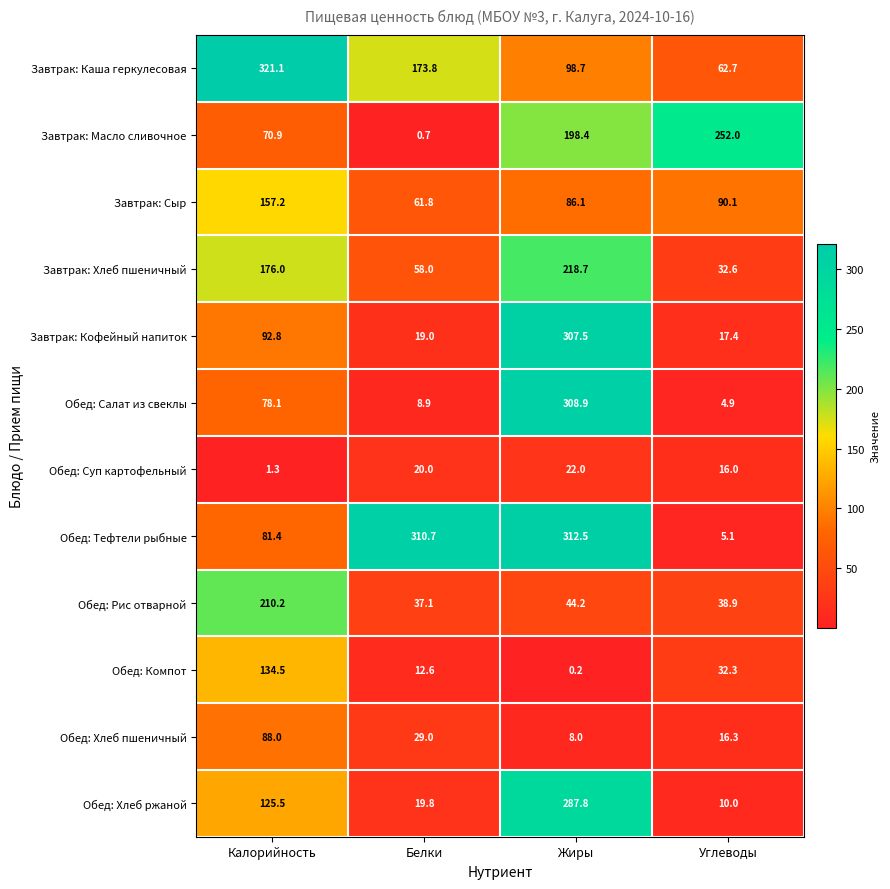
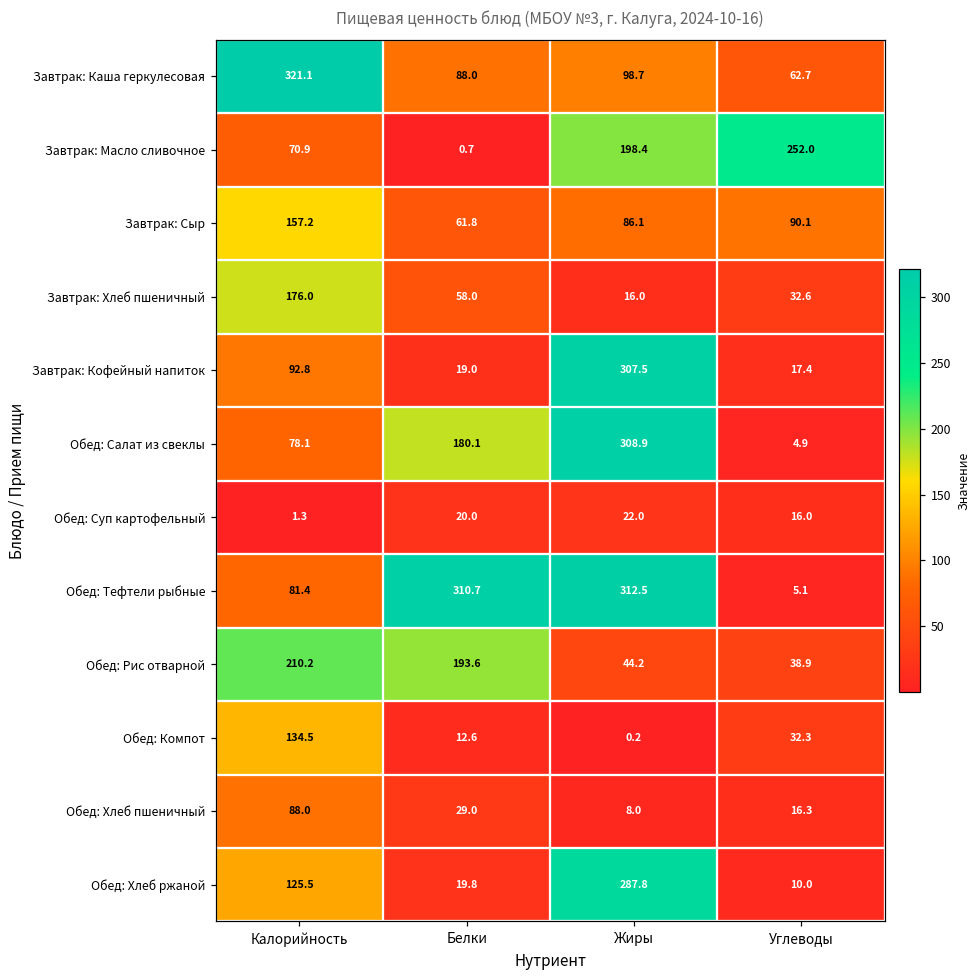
Завтрак: Каша геркулесовая, Белки: 173.8 -> 88.0
Завтрак: Хлеб пшеничный, Жиры: 218.7 -> 16.0
Обед: Салат из свеклы, Белки: 8.9 -> 180.1
Обед: Рис отварной, Белки: 37.1 -> 193.6
